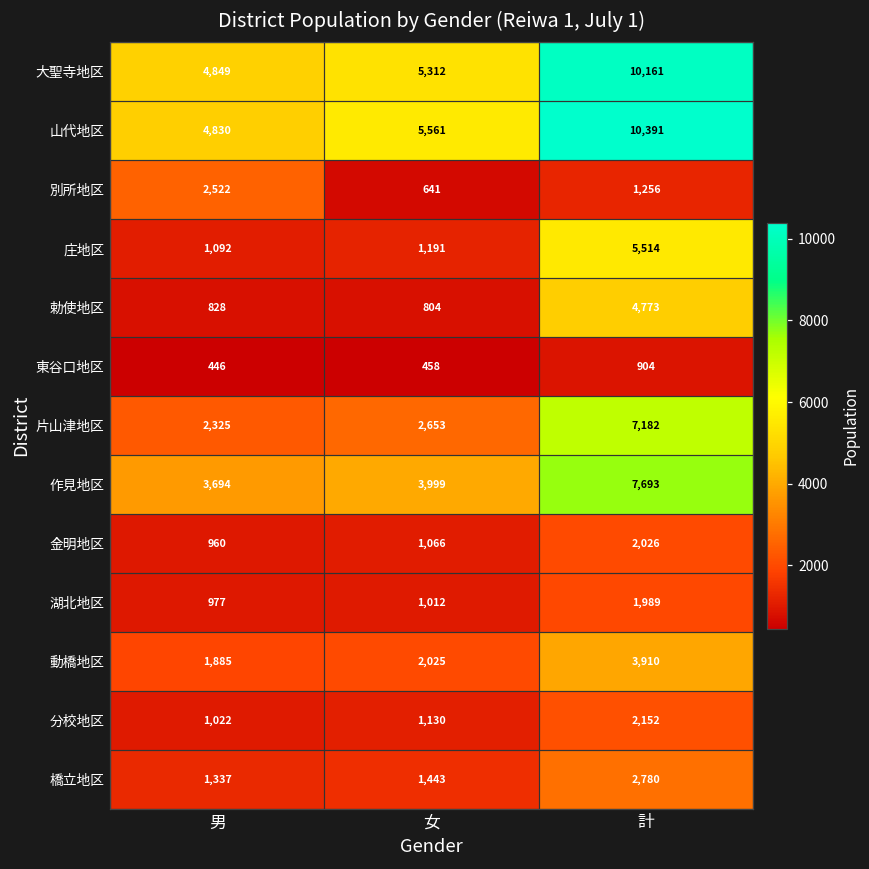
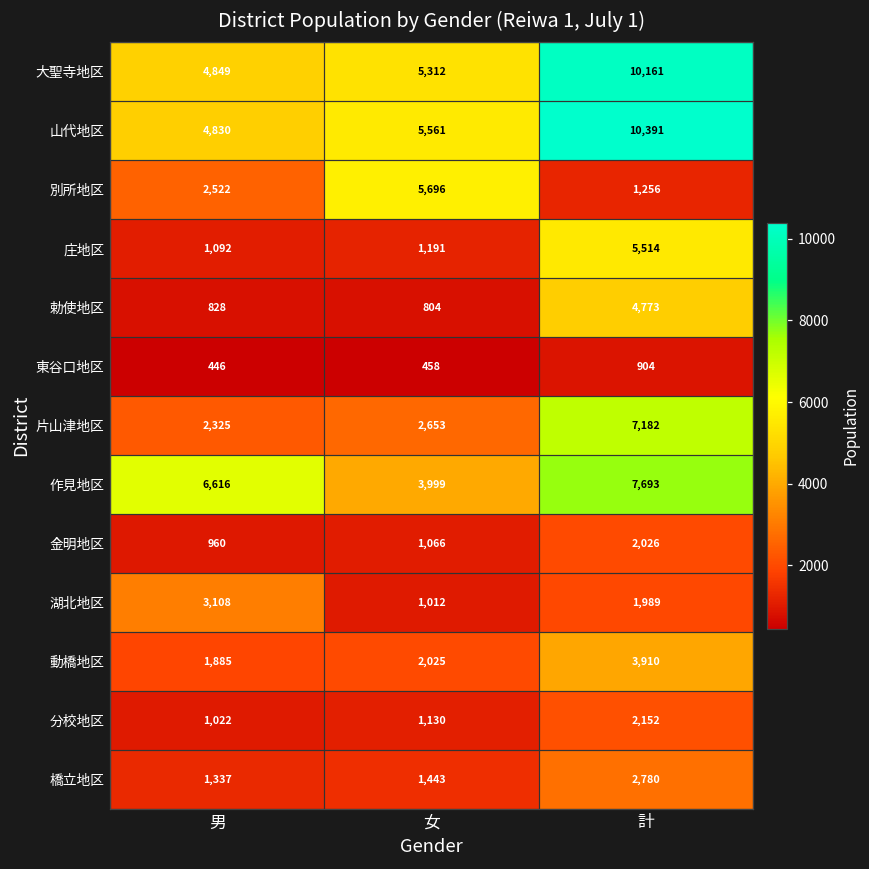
別所地区, 女: 641 -> 5,696
作見地区, 男: 3,694 -> 6,616
湖北地区, 男: 977 -> 3,108
